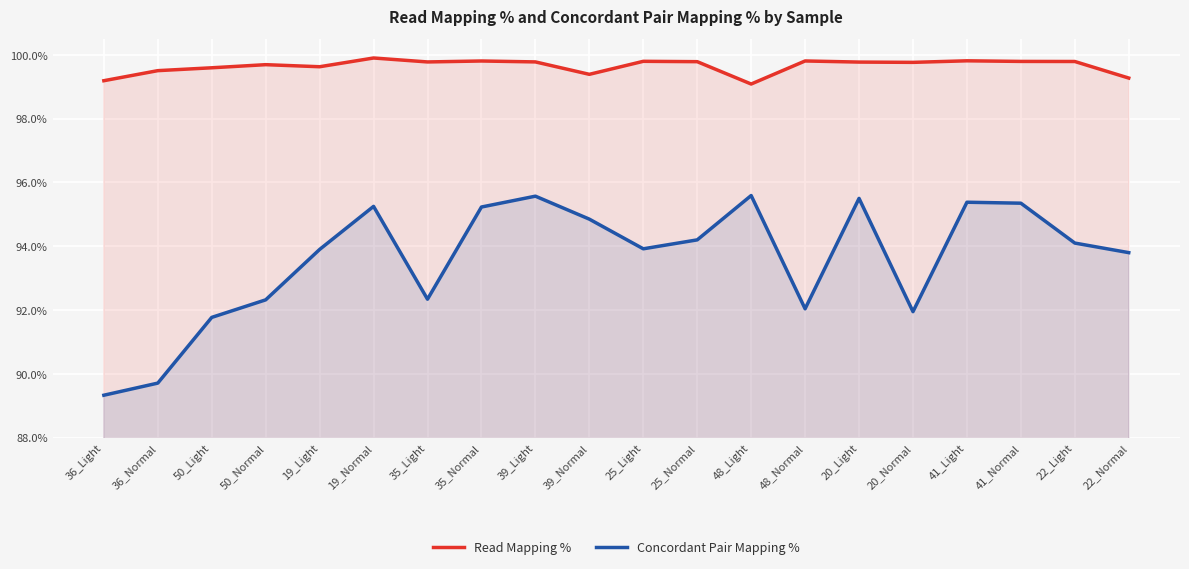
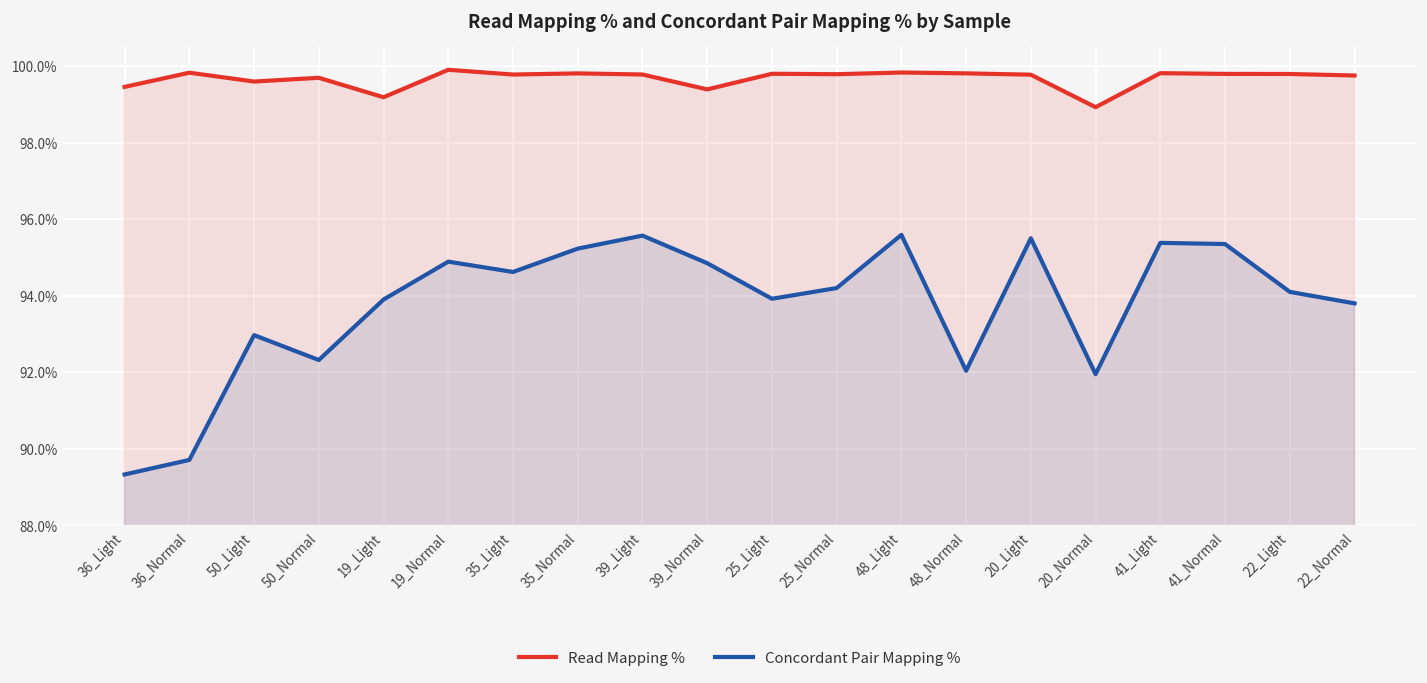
Read Mapping %, 36_Light: 99.2% -> 99.5%
Read Mapping %, 36_Normal: 99.5% -> 99.8%
Concordant Pair Mapping %, 50_Light: 91.8% -> 93.0%
Read Mapping %, 19_Light: 99.6% -> 99.2%
Concordant Pair Mapping %, 19_Normal: 95.3% -> 94.9%
Concordant Pair Mapping %, 35_Light: 92.3% -> 94.6%
Read Mapping %, 48_Light: 99.1% -> 99.8%
Read Mapping %, 20_Normal: 99.8% -> 98.9%
Read Mapping %, 22_Normal: 99.3% -> 99.8%
